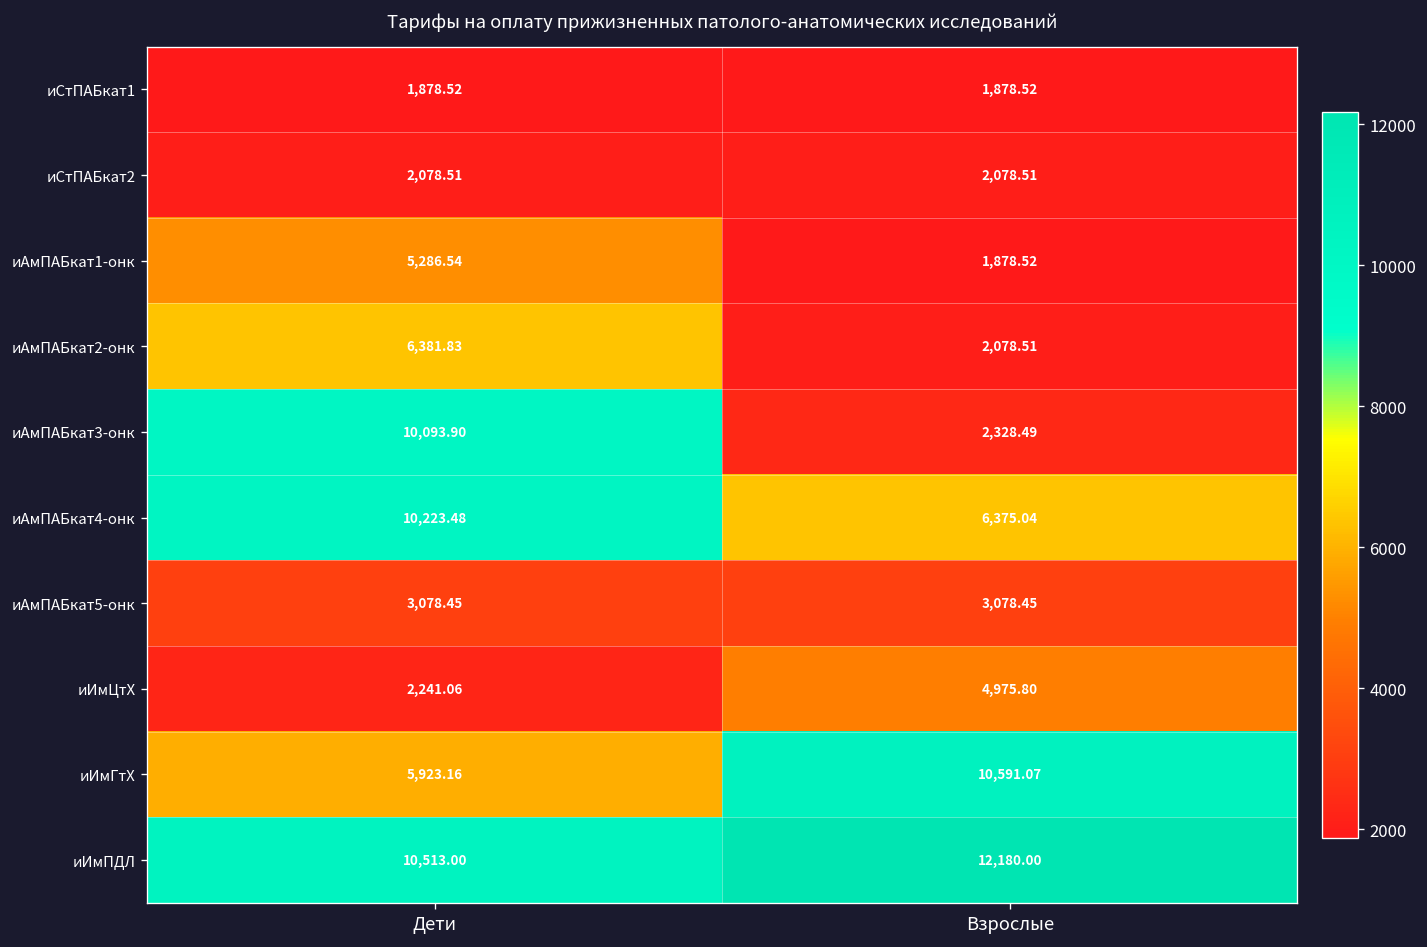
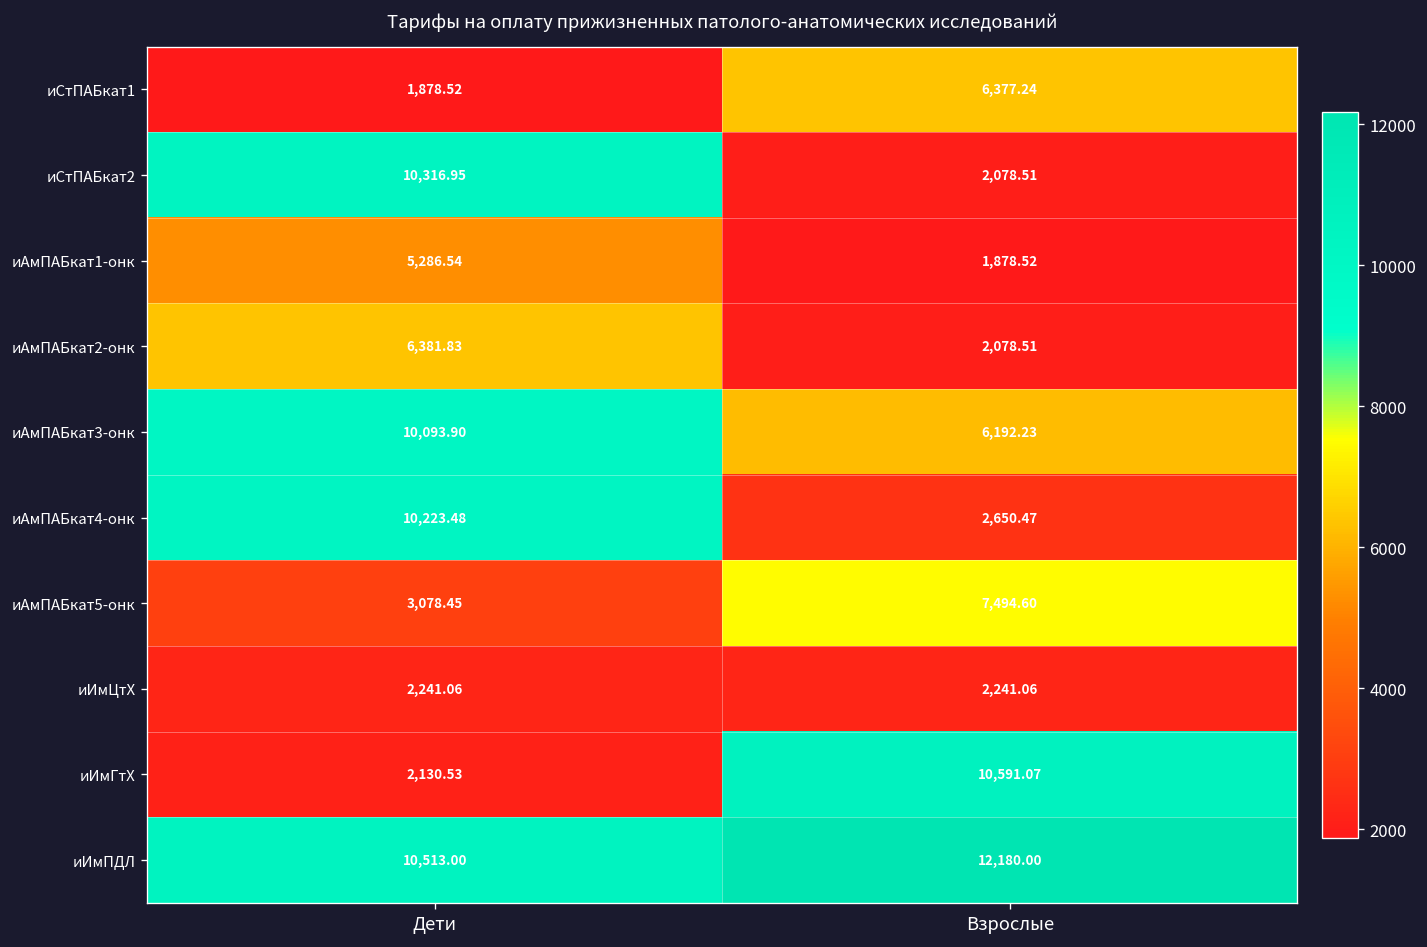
иСтПАБкат1, Взрослые: 1,878.52 -> 6,377.24
иСтПАБкат2, Дети: 2,078.51 -> 10,316.95
иАмПАБкат3-онк, Взрослые: 2,328.49 -> 6,192.23
иАмПАБкат4-онк, Взрослые: 6,375.04 -> 2,650.47
иАмПАБкат5-онк, Взрослые: 3,078.45 -> 7,494.60
иИмЦтХ, Взрослые: 4,975.80 -> 2,241.06
иИмГтХ, Дети: 5,923.16 -> 2,130.53
